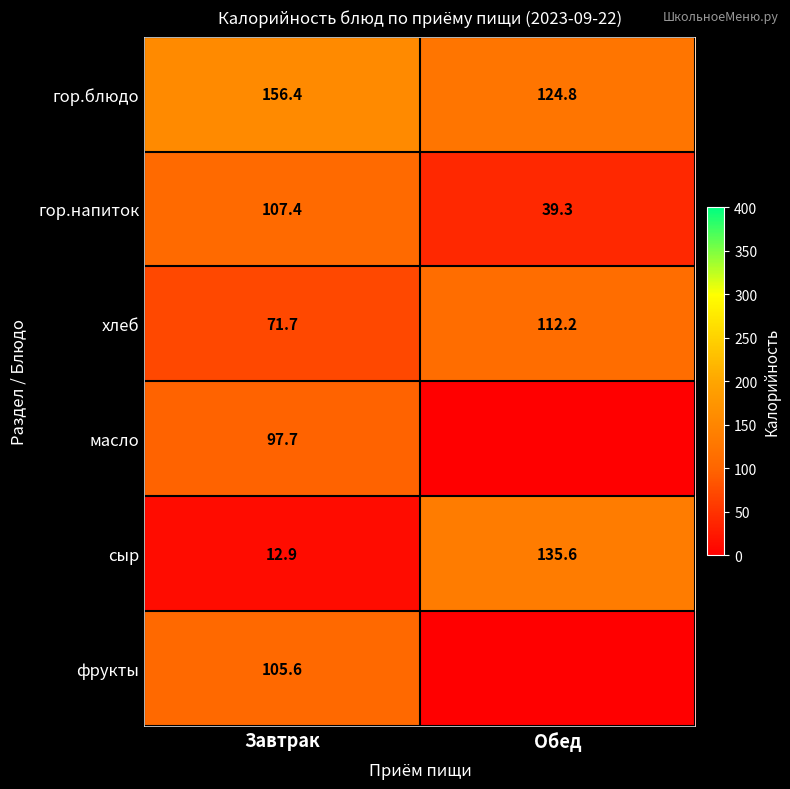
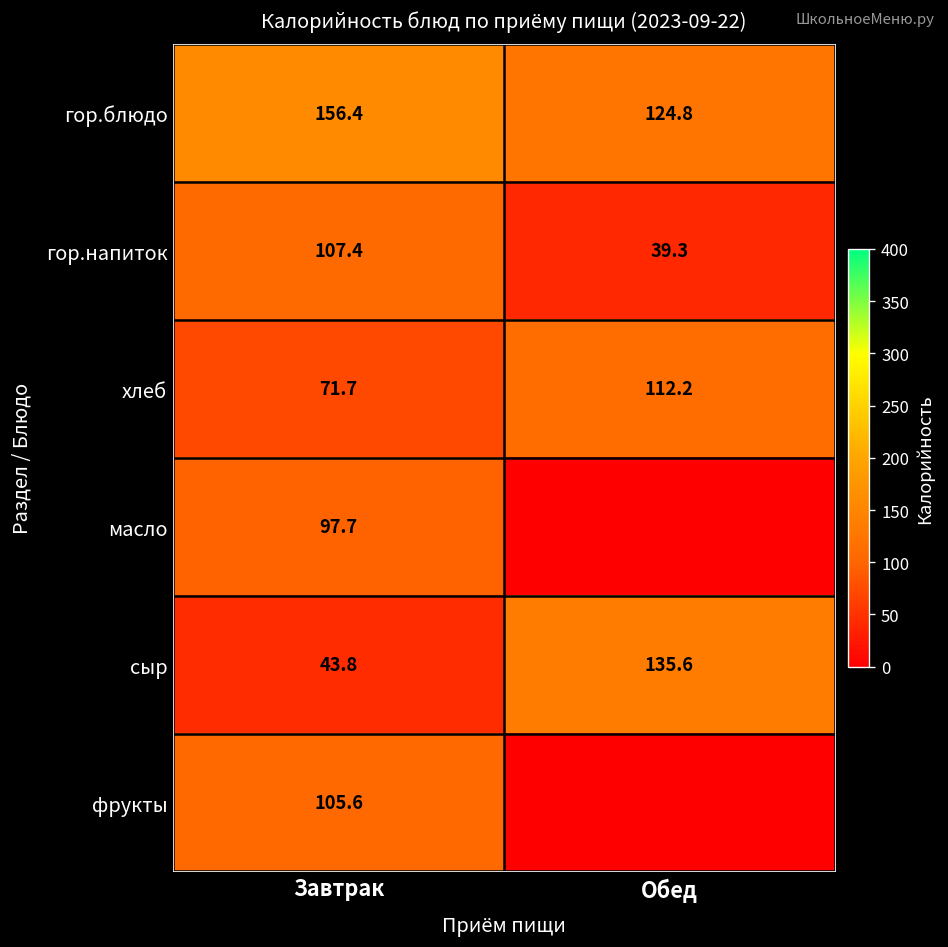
сыр, Завтрак: 12.9 -> 43.8
